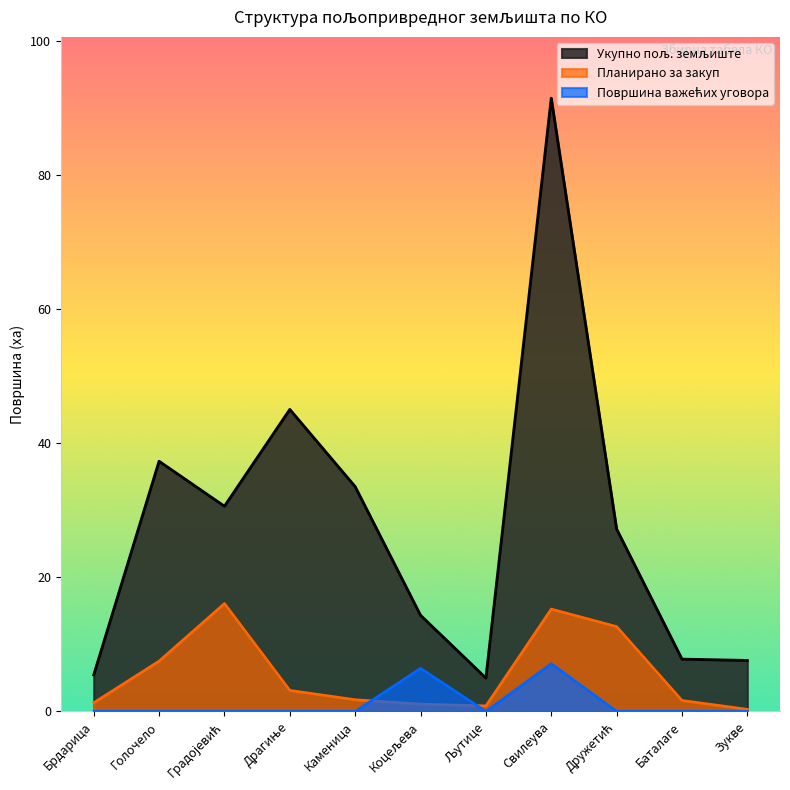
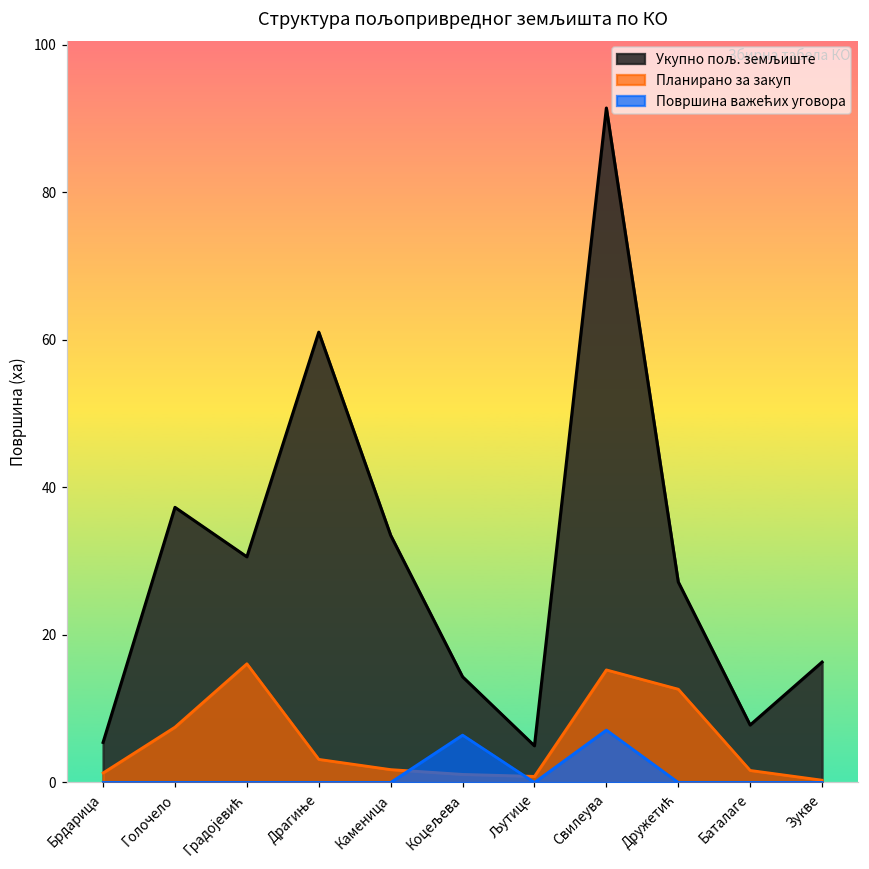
Укупно пољ. земљиште, Драгиње: 45 -> 61
Укупно пољ. земљиште, Зукве: 8 -> 16
